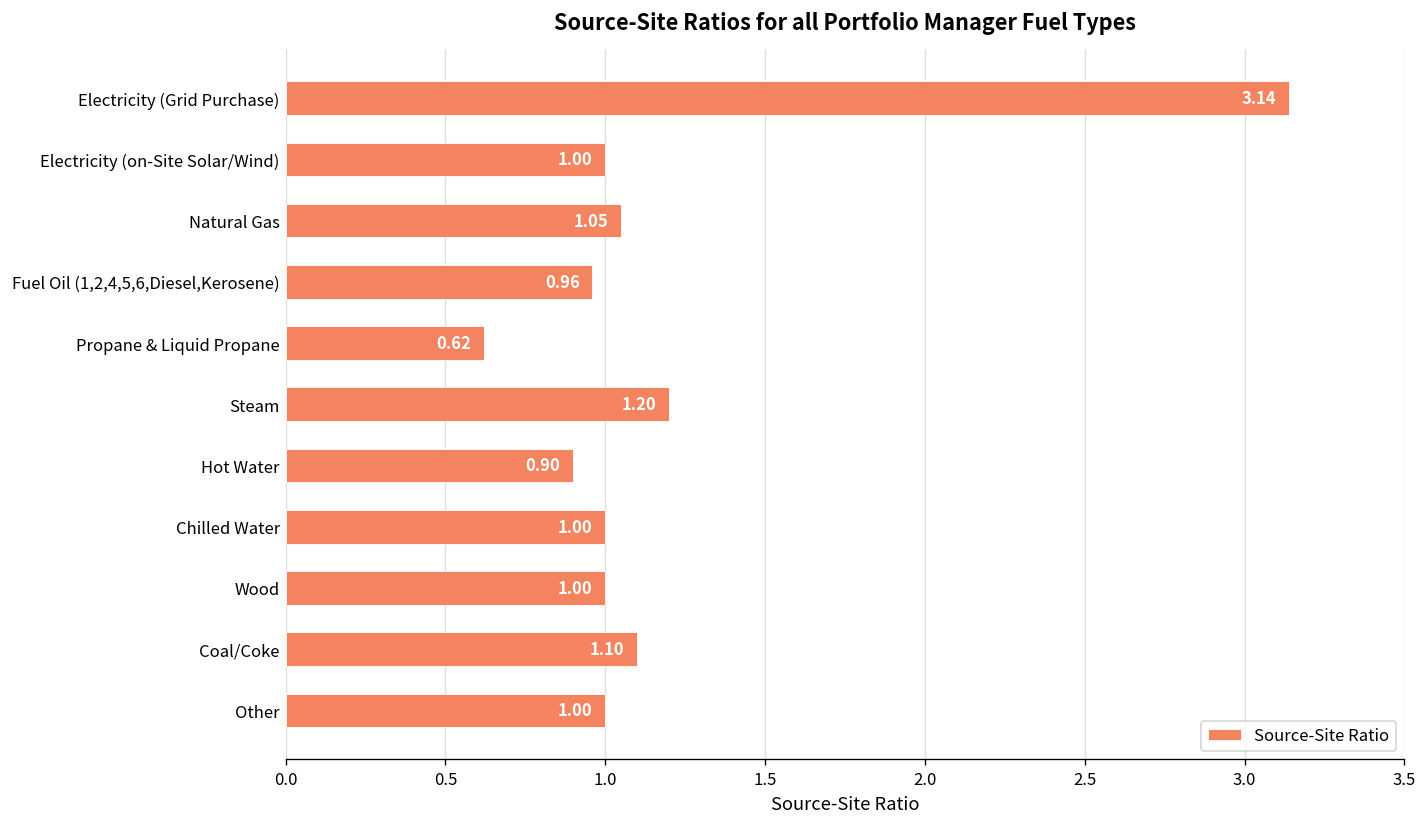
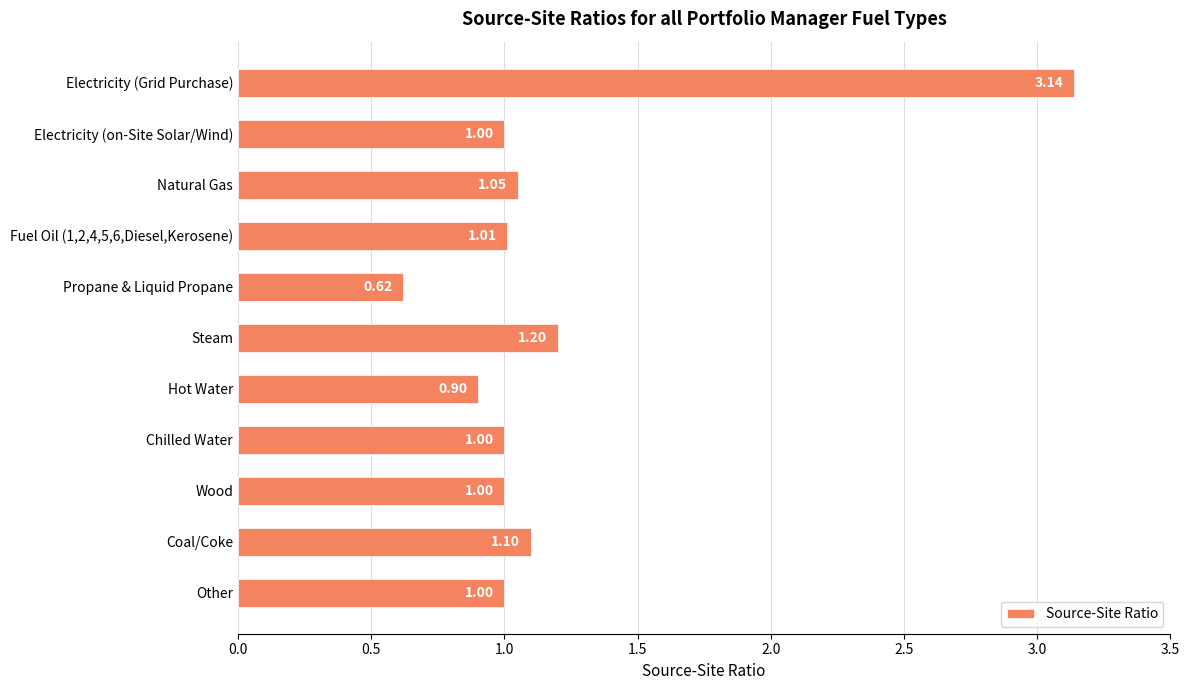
Fuel Oil (1,2,4,5,6,Diesel,Kerosene): 0.96 -> 1.01
